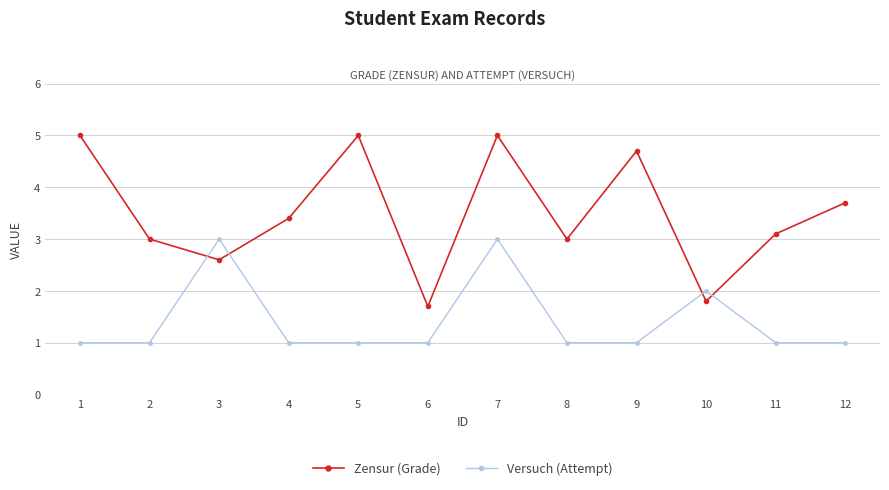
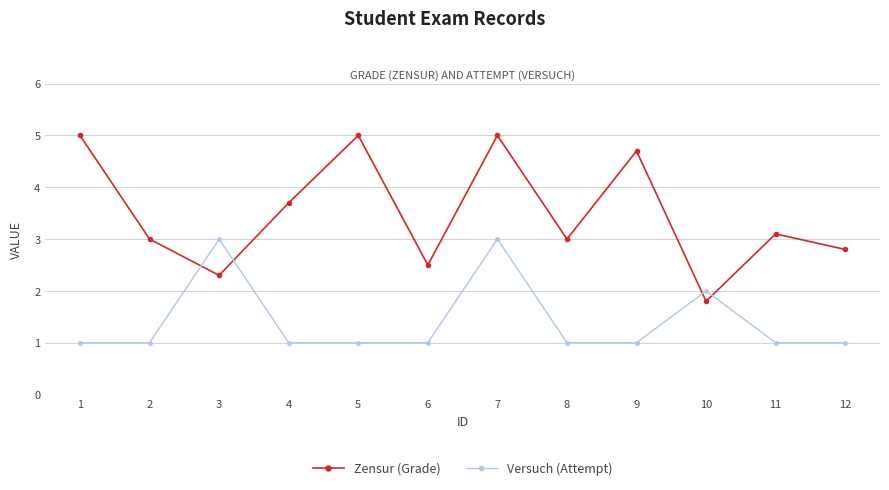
Zensur (Grade), 3: 2.6 -> 2.3
Zensur (Grade), 4: 3.4 -> 3.7
Zensur (Grade), 6: 1.7 -> 2.5
Zensur (Grade), 12: 3.7 -> 2.8
